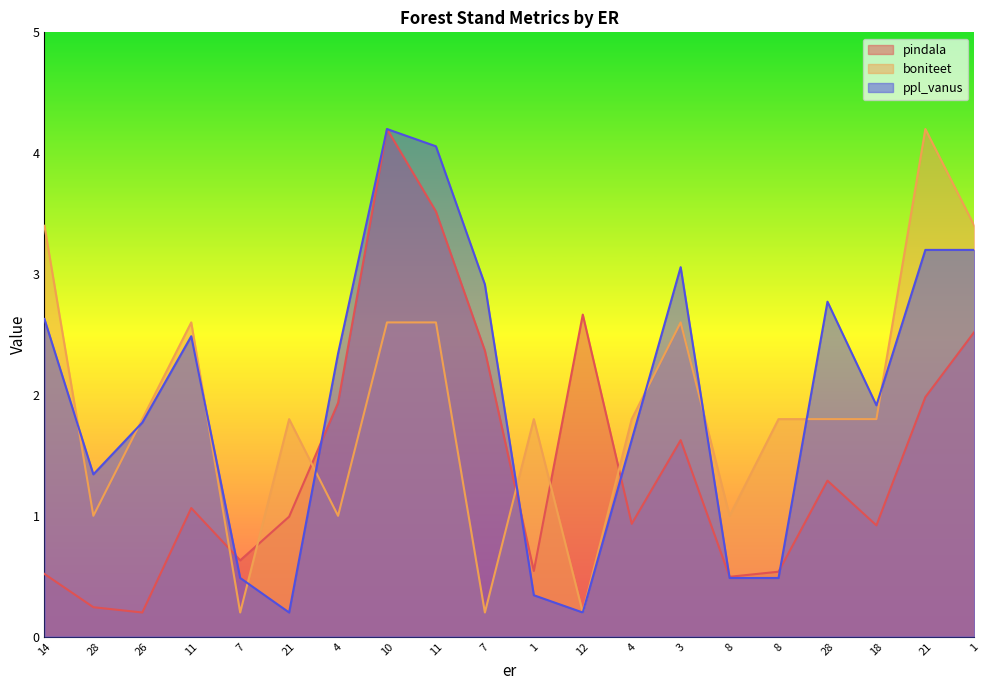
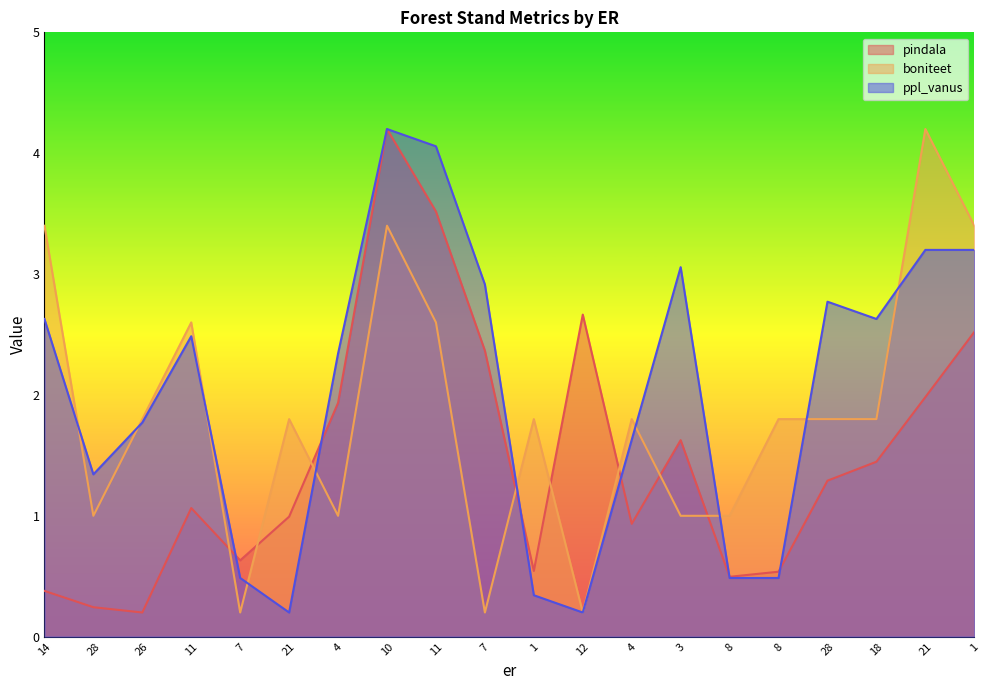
pindala, 14: 0.52 -> 0.38
boniteet, 10: 2.60 -> 3.40
boniteet, 3: 2.60 -> 1.00
pindala, 18: 0.92 -> 1.45
ppl_vanus, 18: 1.91 -> 2.63
